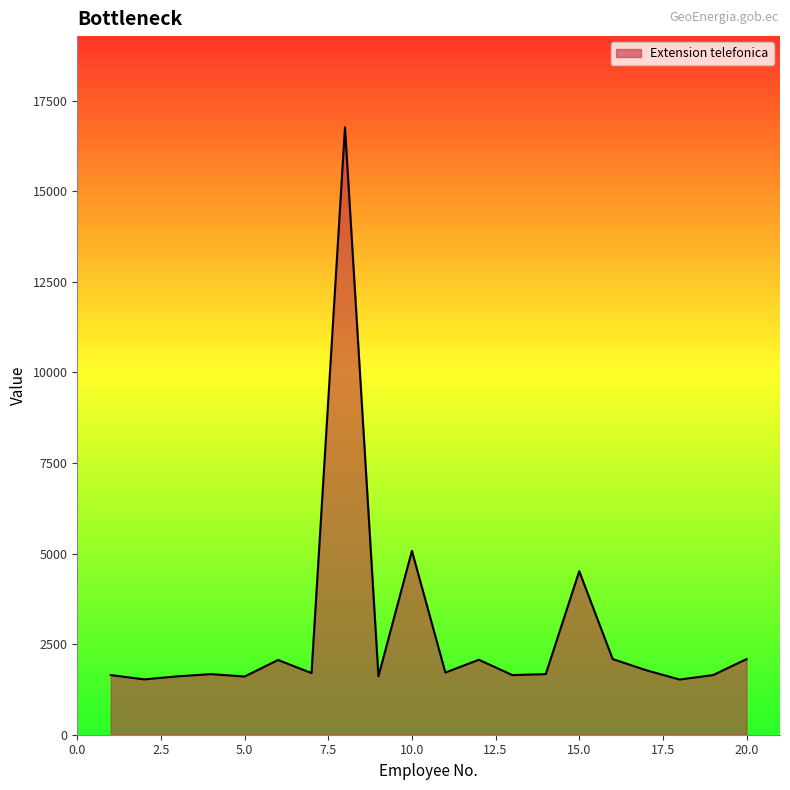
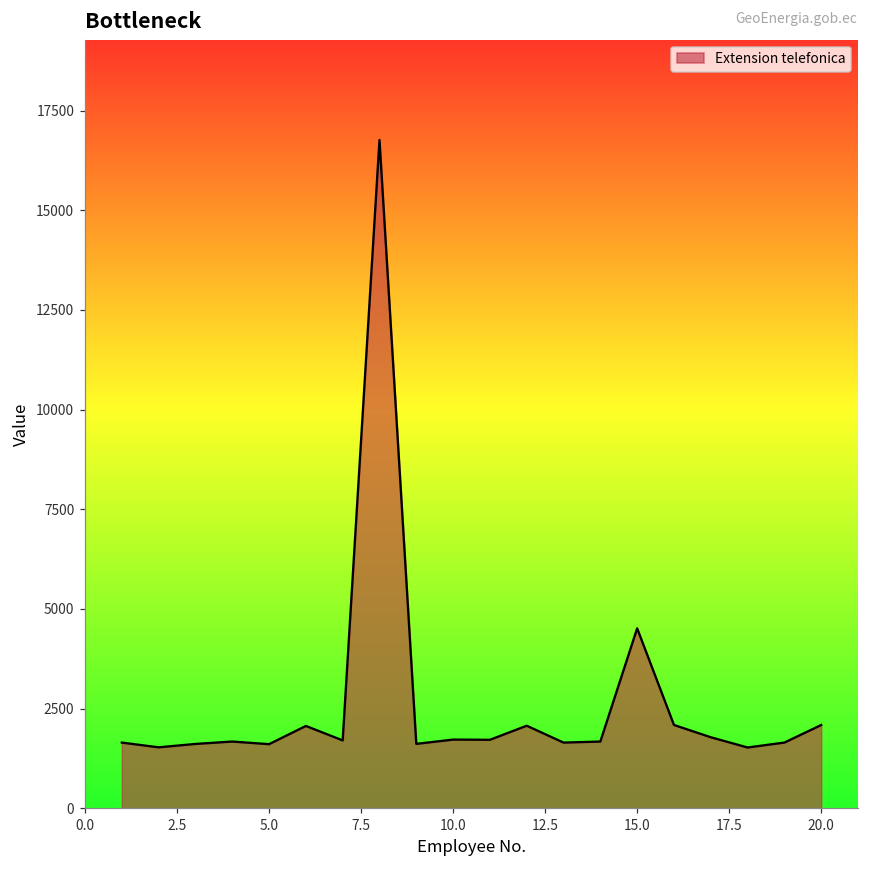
10.0: 5100 -> 1700
